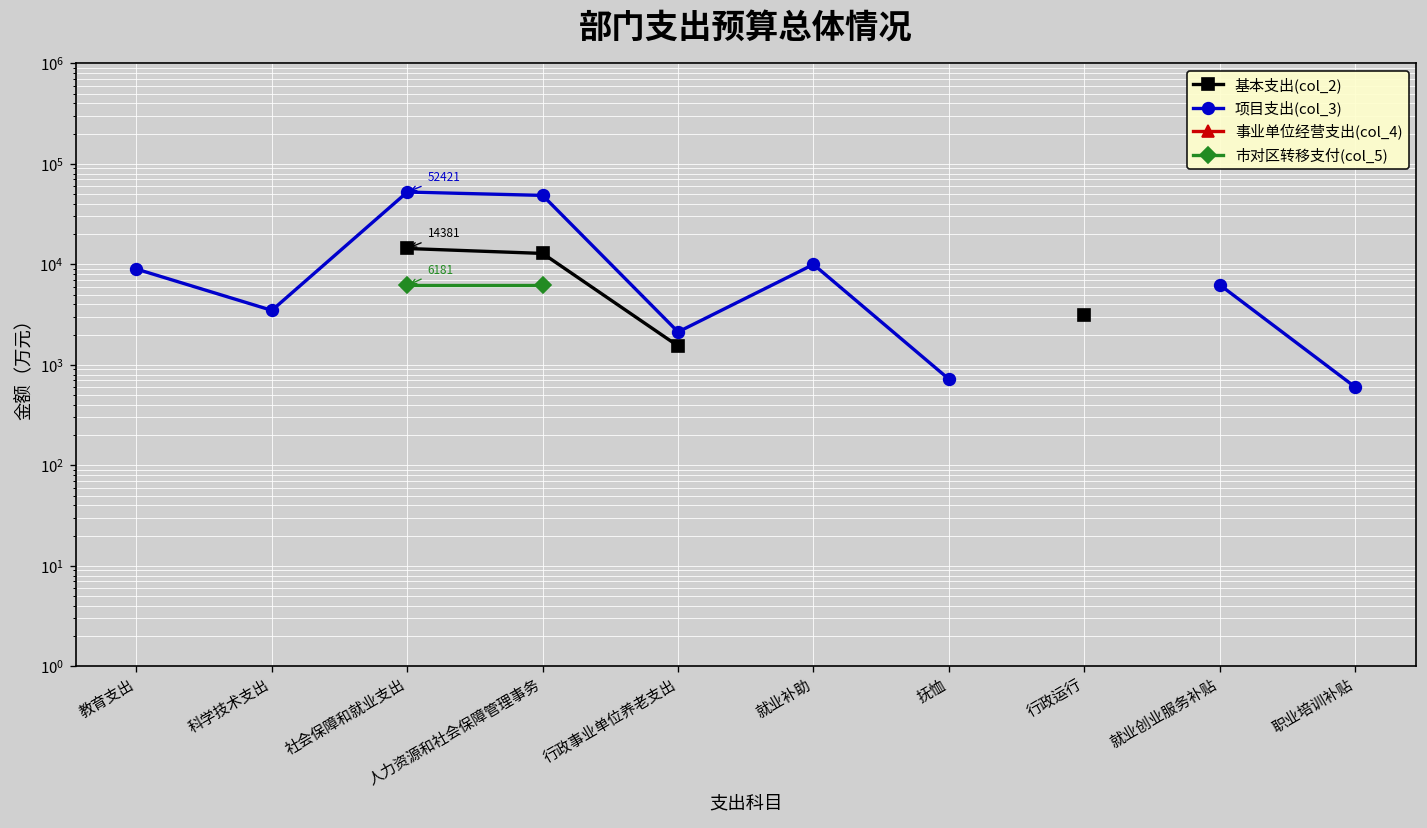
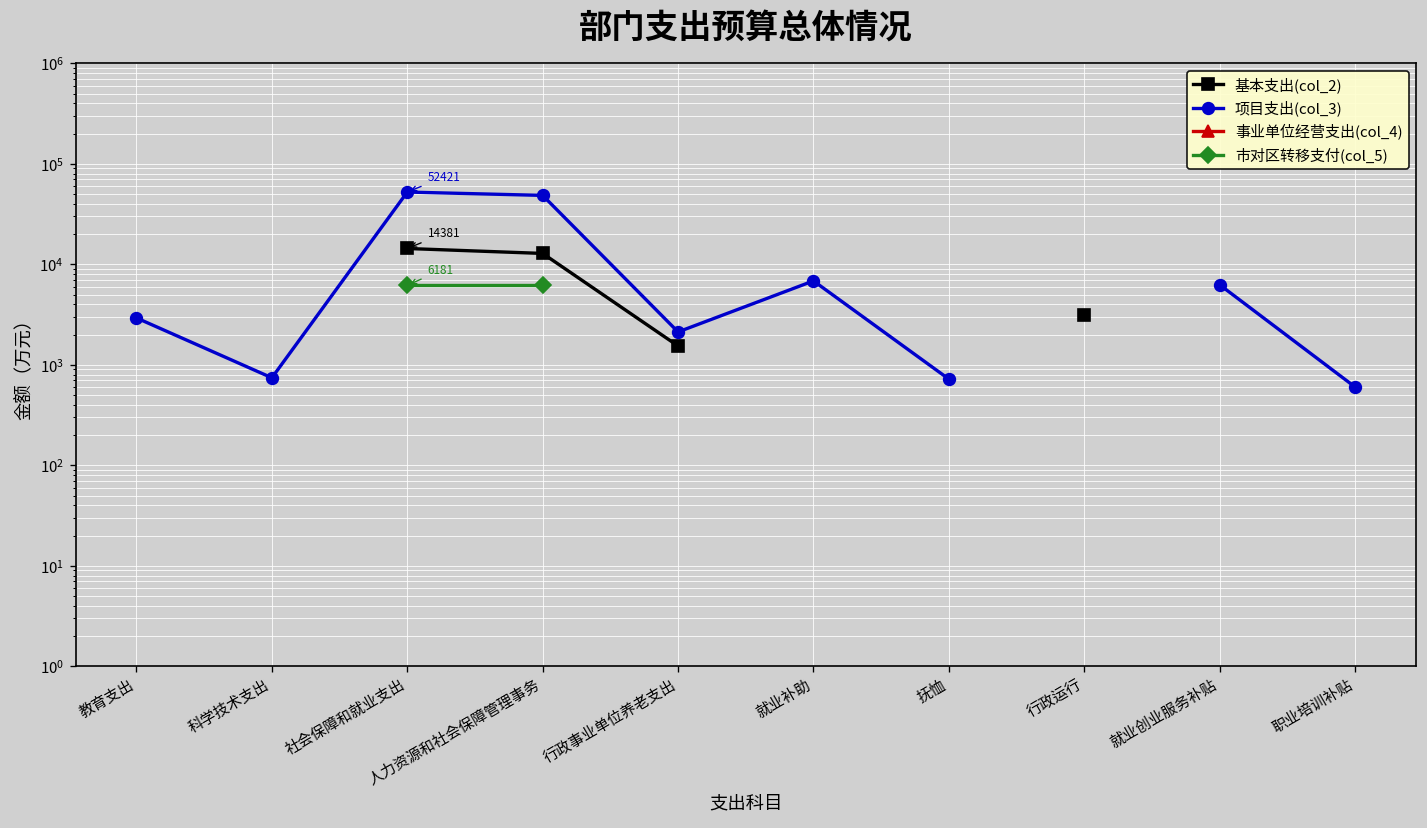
项目支出(col_3), 教育支出: 9000 -> 2900
项目支出(col_3), 科学技术支出: 3500 -> 700
项目支出(col_3), 就业补助: 10000 -> 7000
